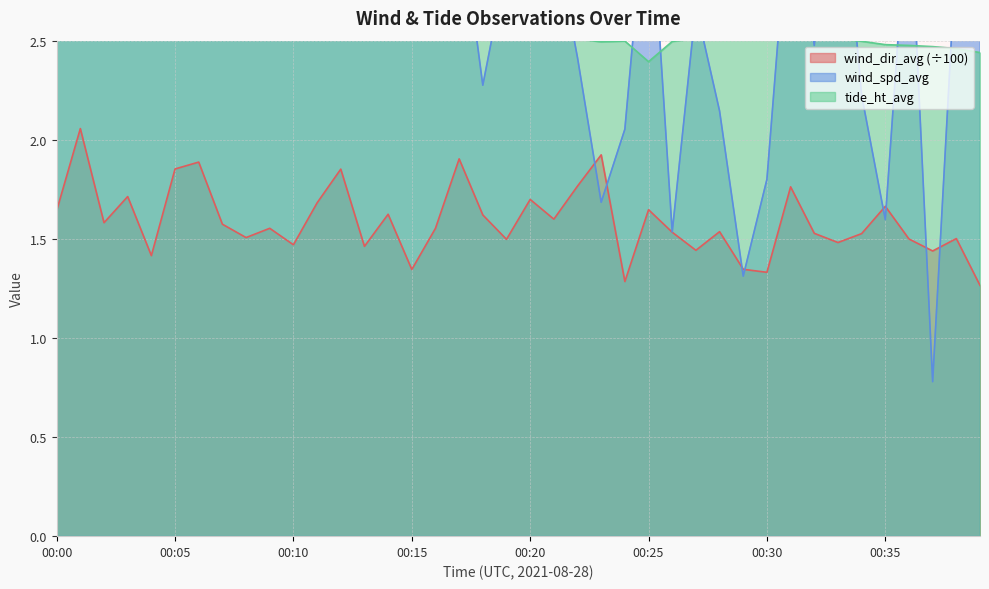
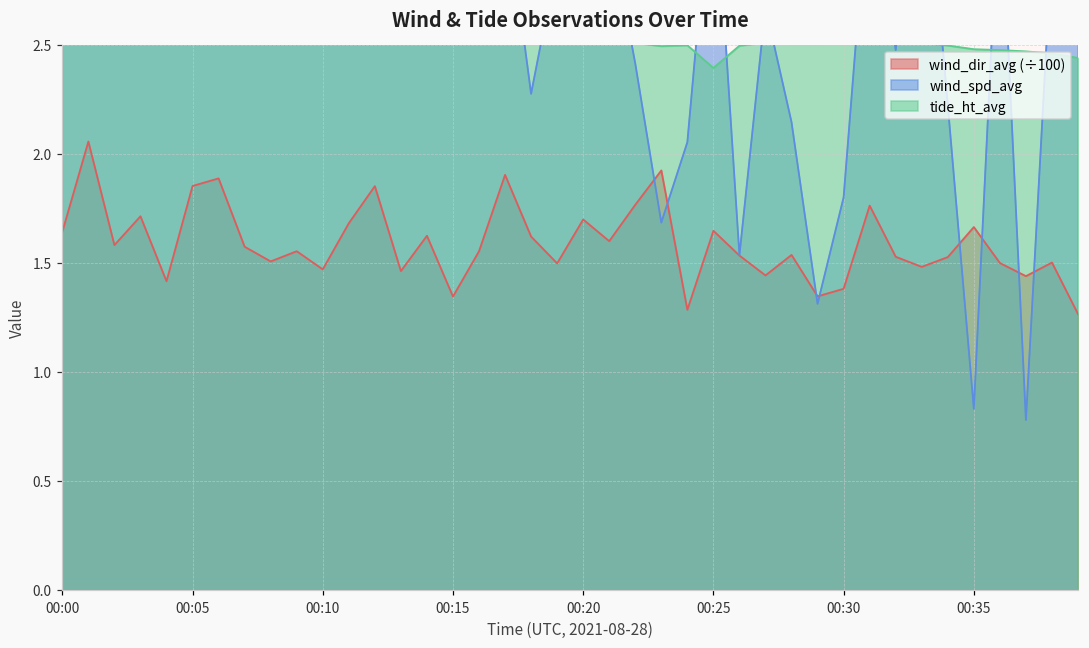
wind_dir_avg (÷100), 00:30: 1.33 -> 1.38
wind_spd_avg, 00:35: 1.60 -> 0.83
